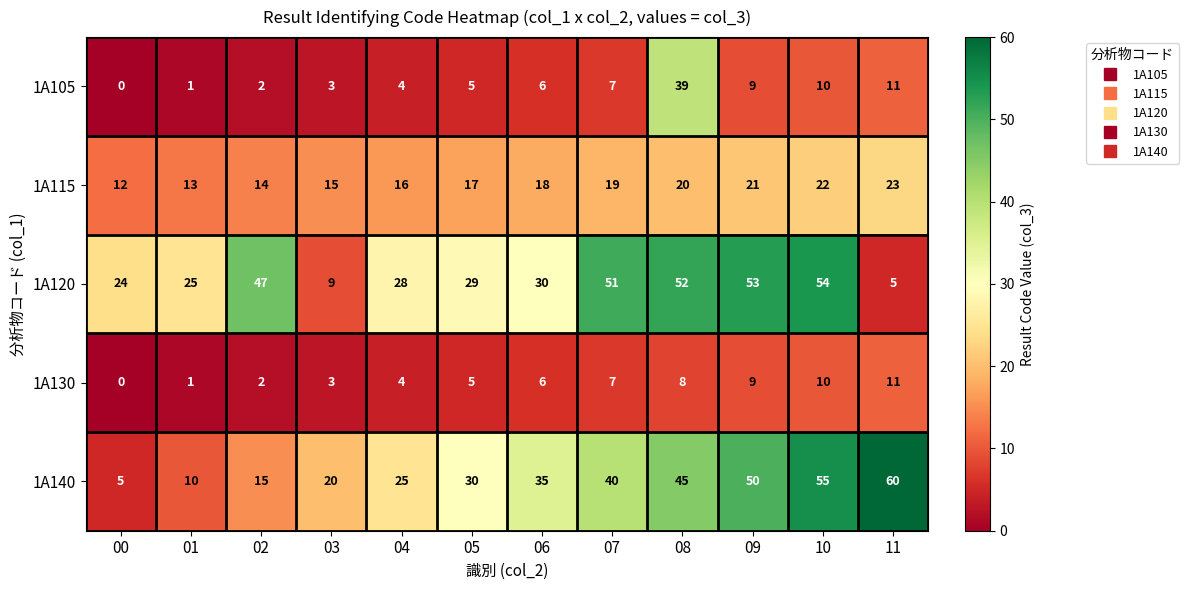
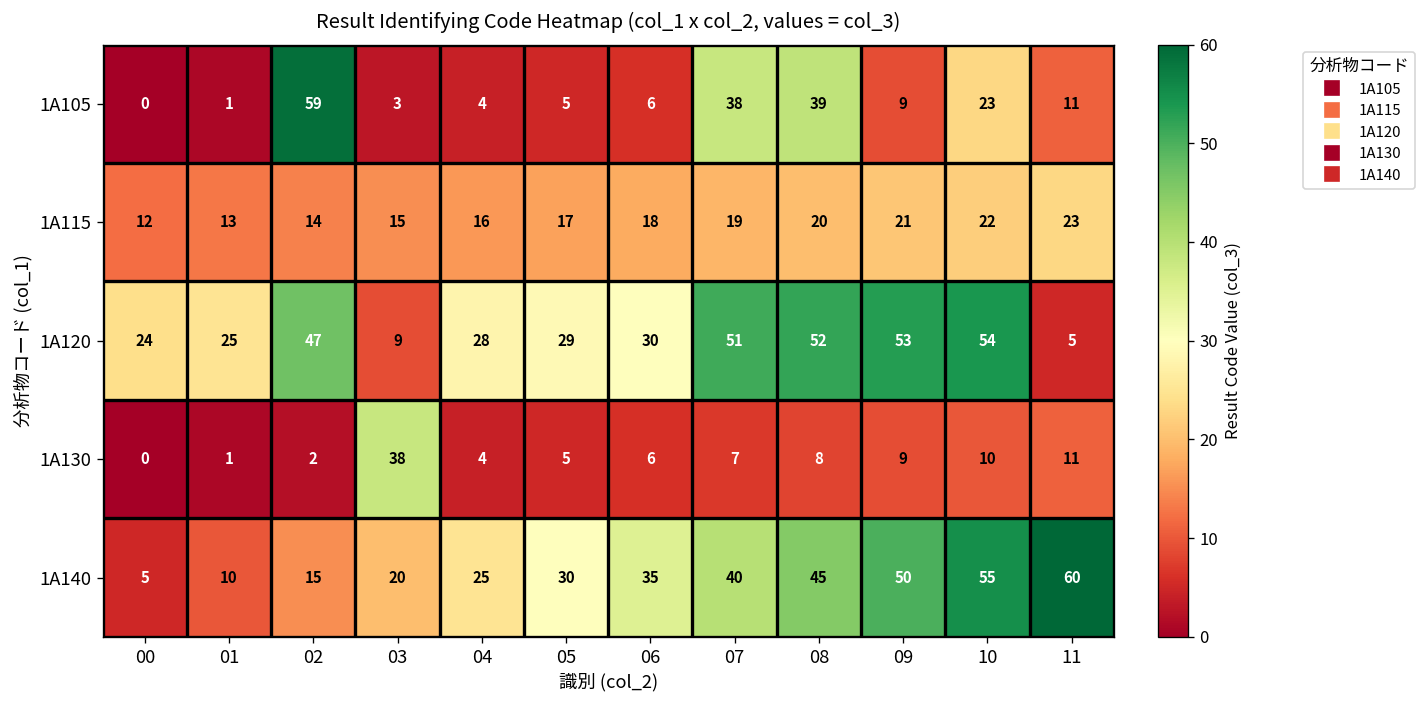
1A105, 02: 2 -> 59
1A105, 07: 7 -> 38
1A105, 10: 10 -> 23
1A130, 03: 3 -> 38
